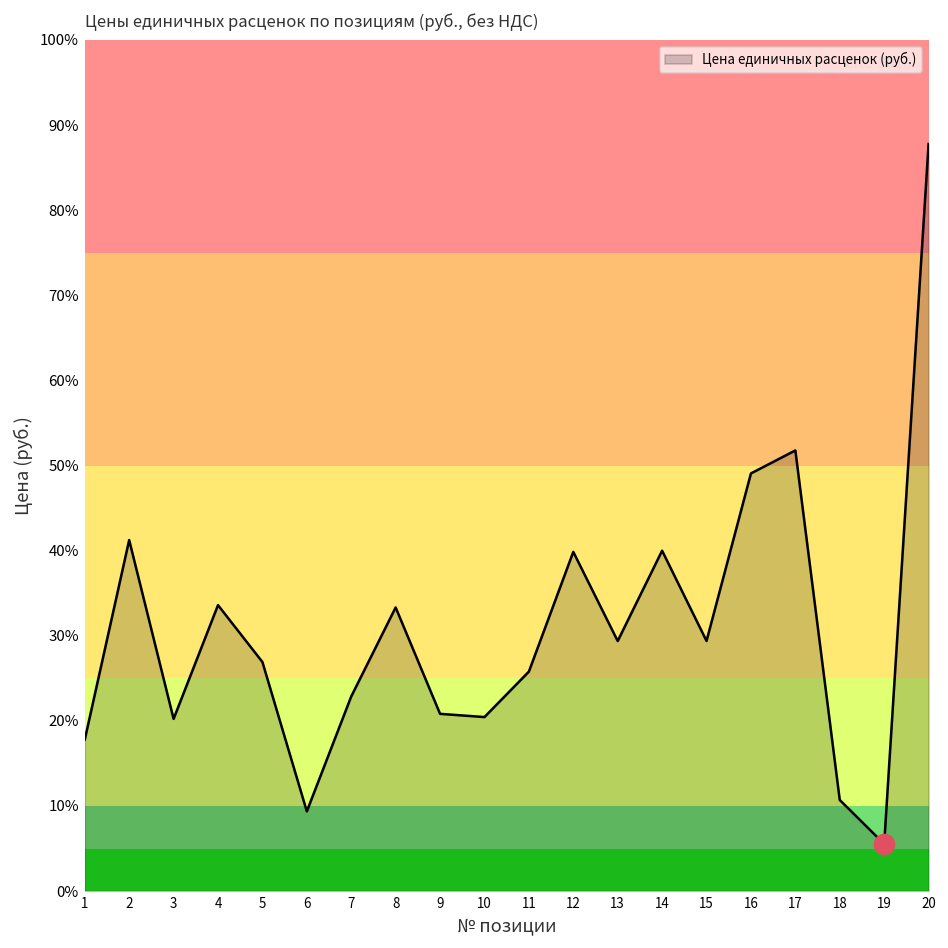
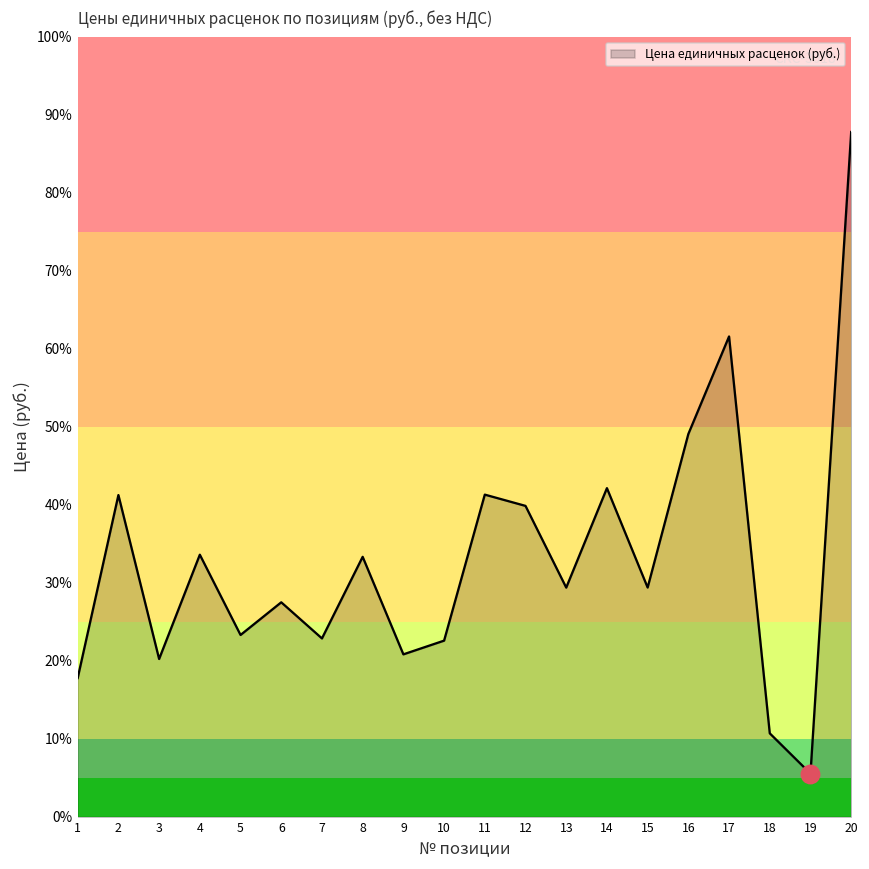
Цена единичных расценок (руб.), 5: 27% -> 23%
Цена единичных расценок (руб.), 6: 9% -> 27%
Цена единичных расценок (руб.), 10: 20% -> 23%
Цена единичных расценок (руб.), 11: 26% -> 41%
Цена единичных расценок (руб.), 14: 40% -> 42%
Цена единичных расценок (руб.), 17: 52% -> 62%
